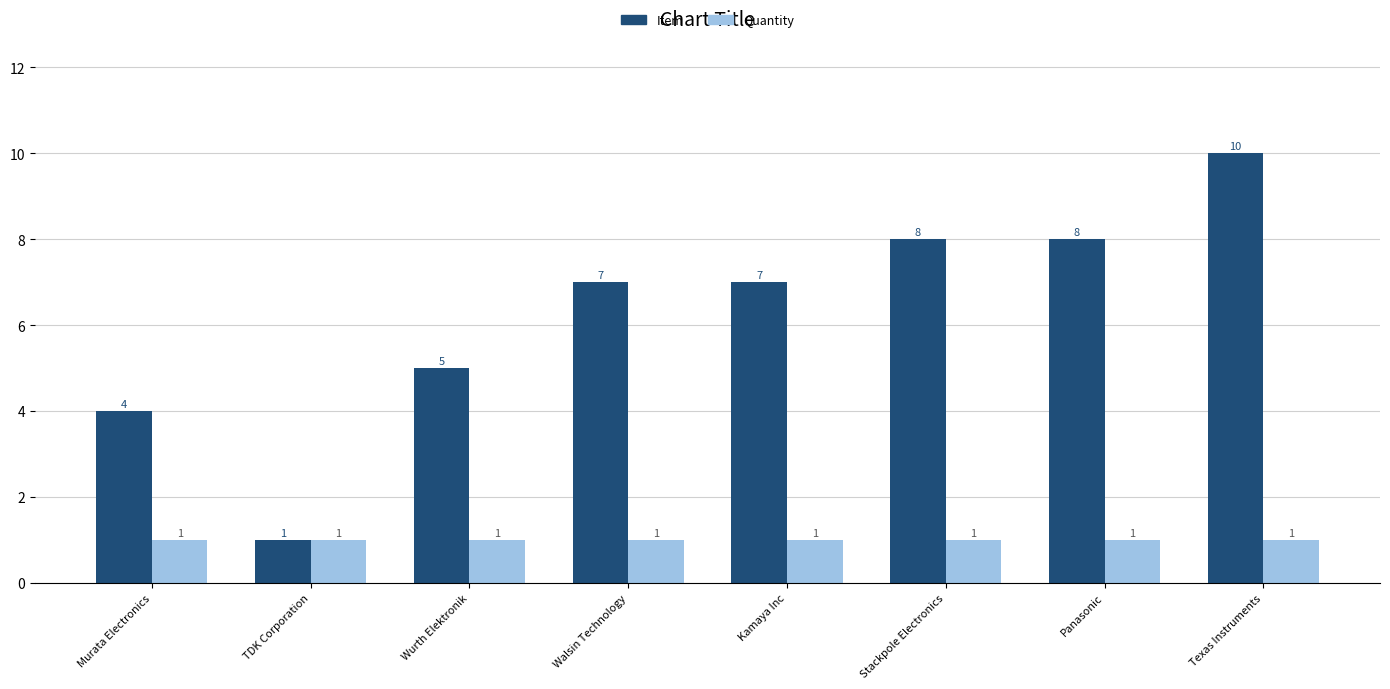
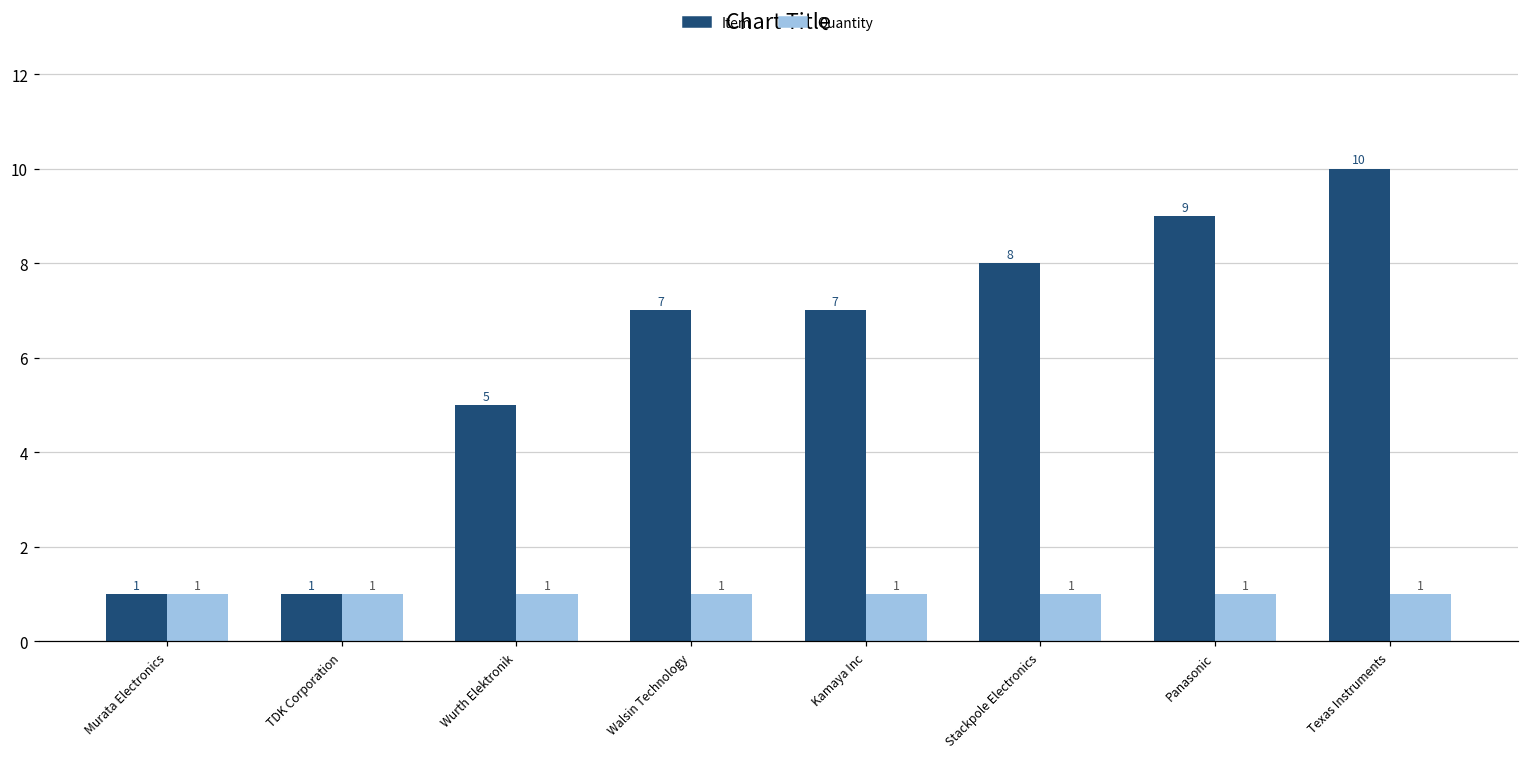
Item, Murata Electronics: 4 -> 1
Item, Panasonic: 8 -> 9
